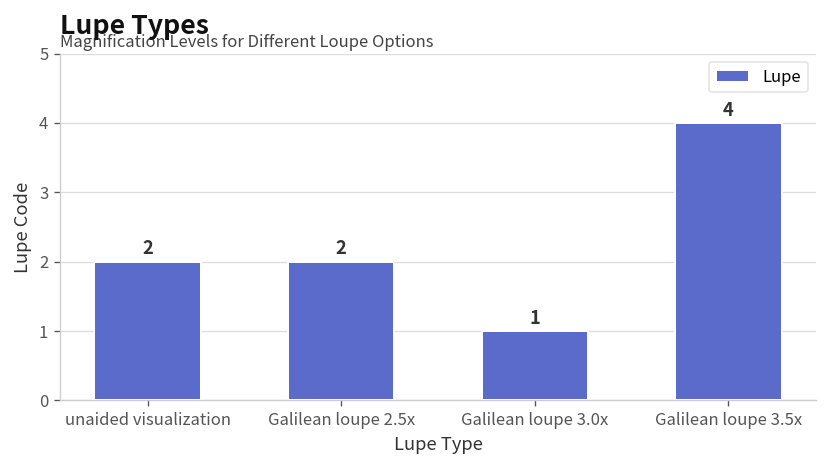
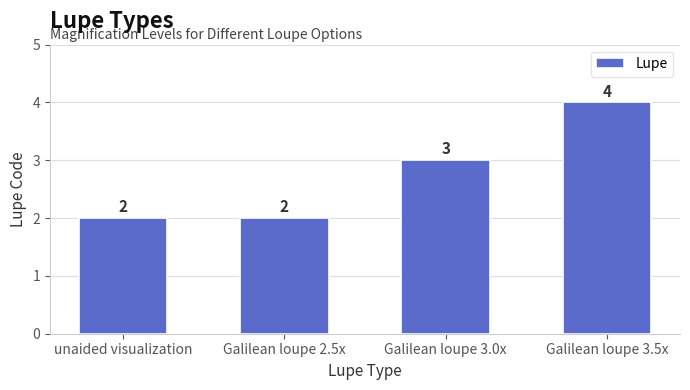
Galilean loupe 3.0x: 1 -> 3
